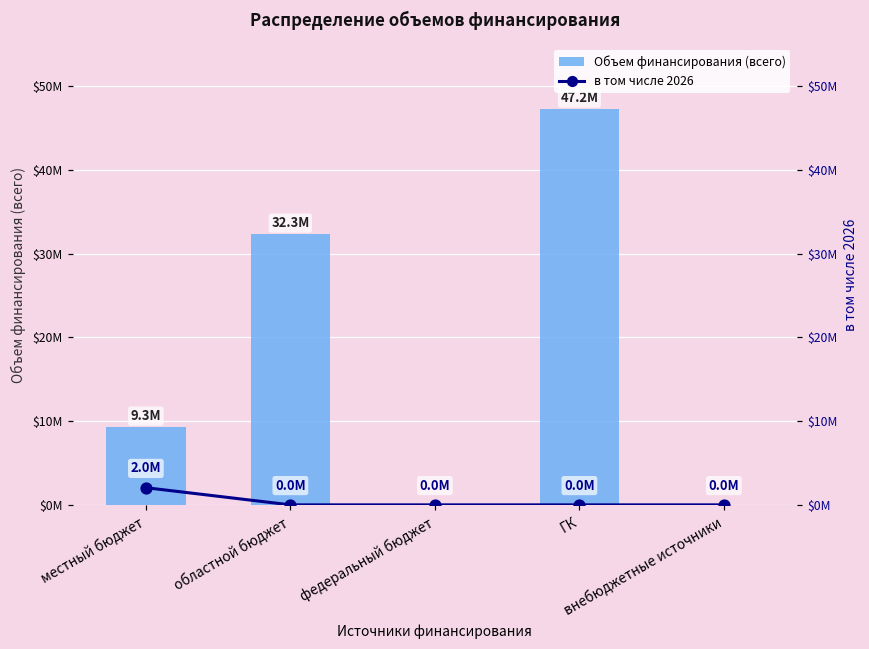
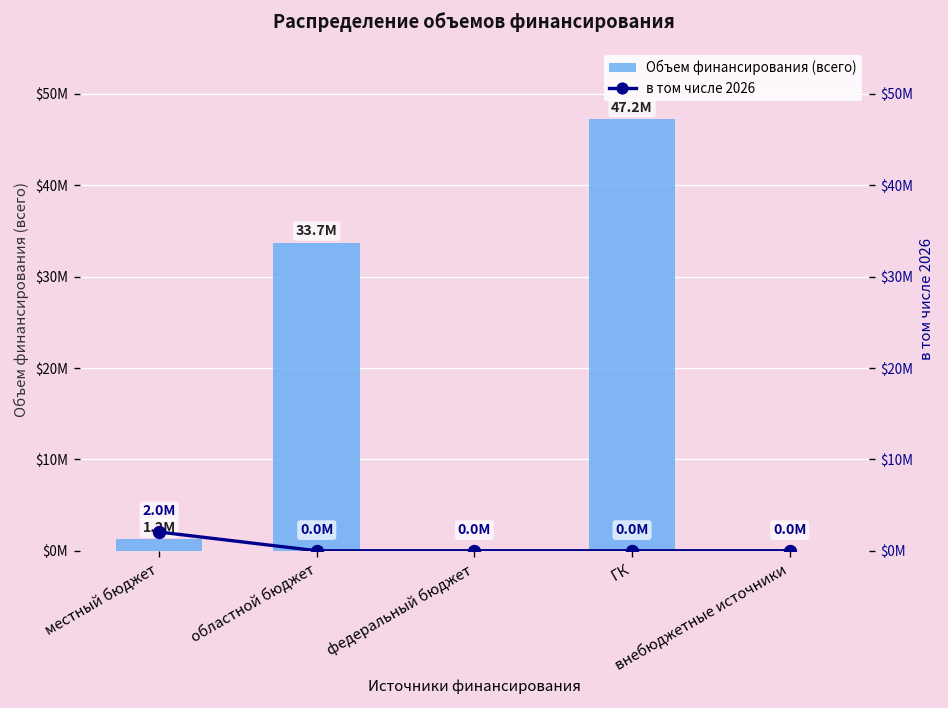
Объем финансирования (всего), местный бюджет: 9.3M -> 1.2M
Объем финансирования (всего), областной бюджет: 32.3M -> 33.7M
